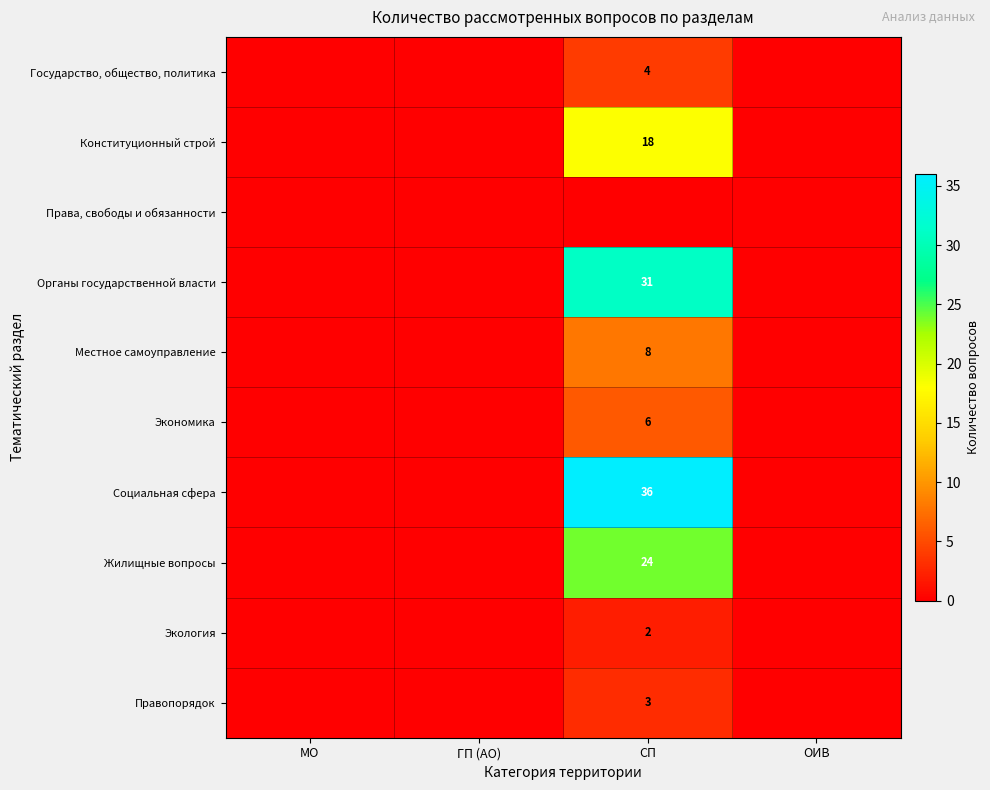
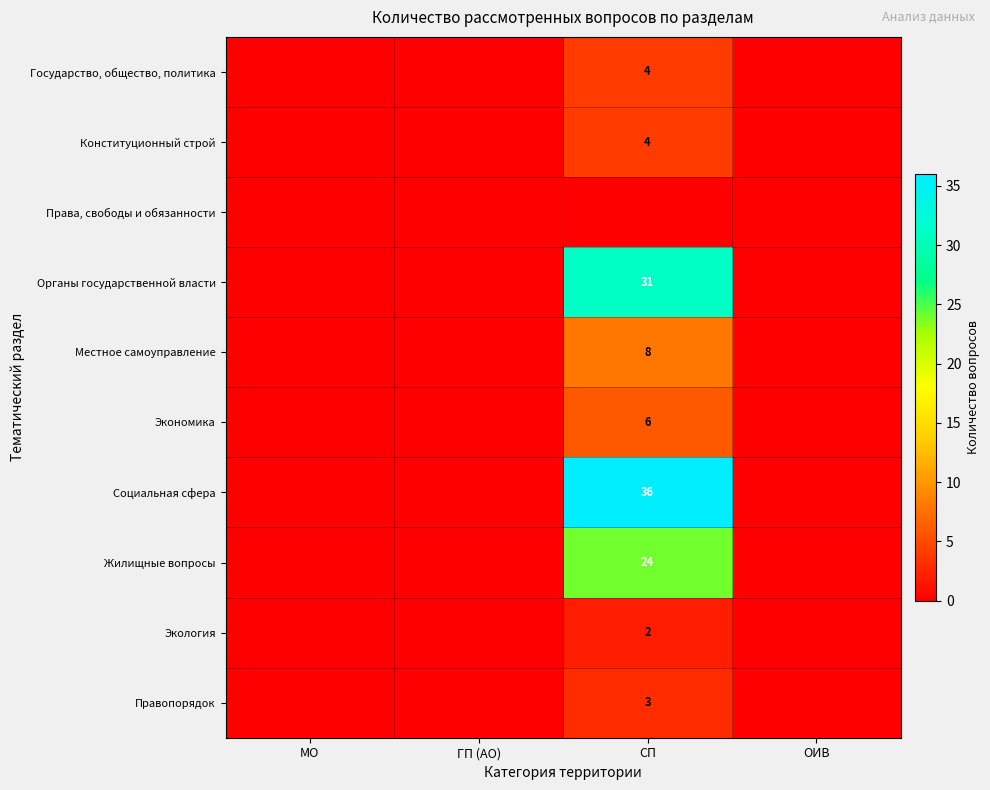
Конституционный строй, СП: 18 -> 4
